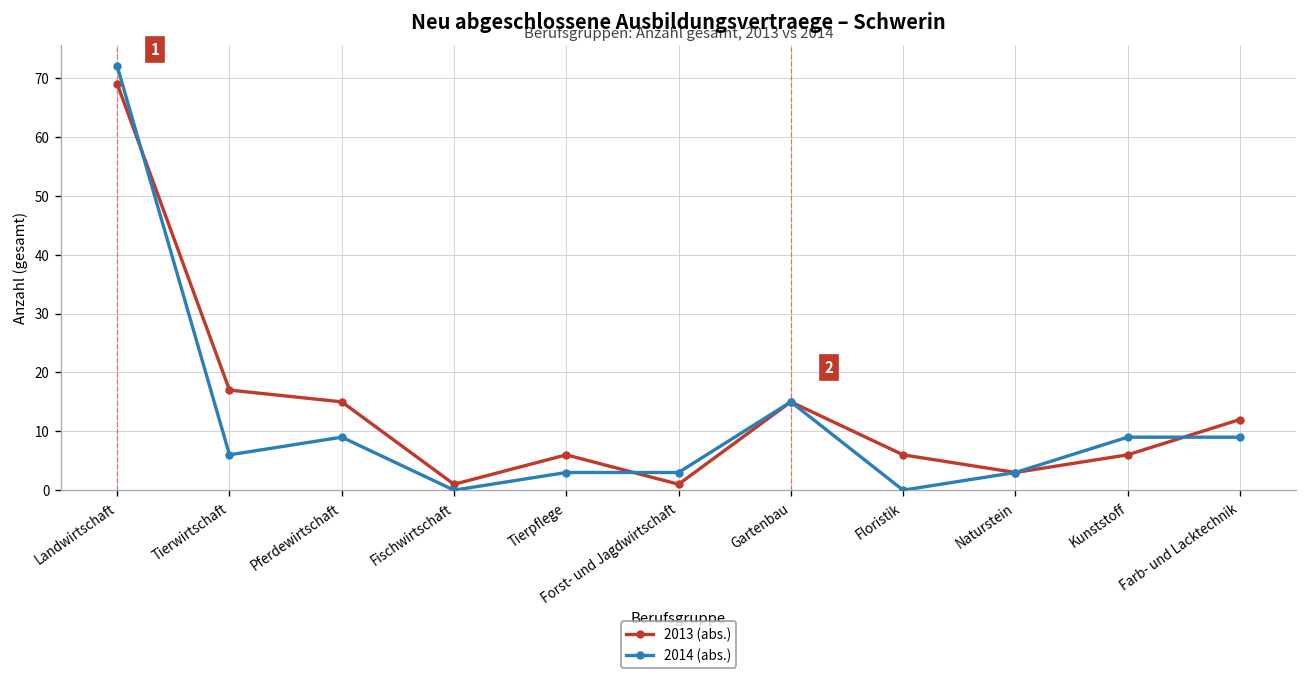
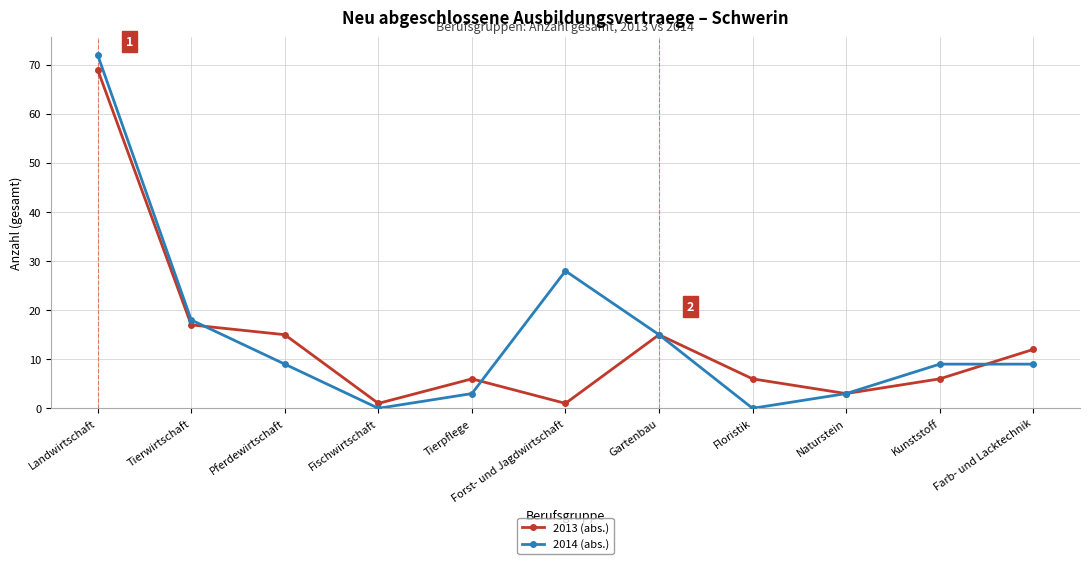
2014 (abs.), Tierwirtschaft: 6 -> 18
2014 (abs.), Forst- und Jagdwirtschaft: 3 -> 28
